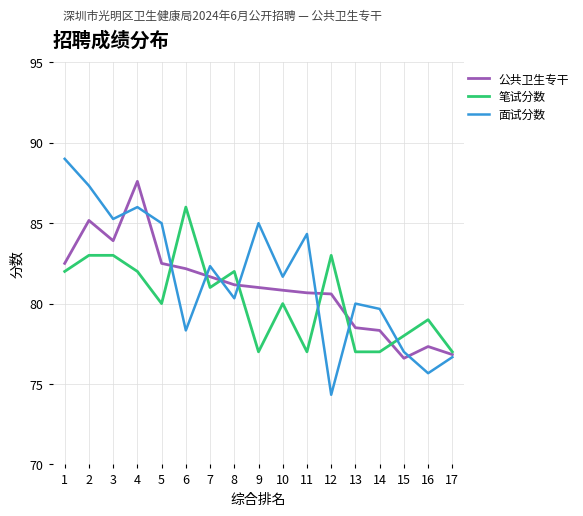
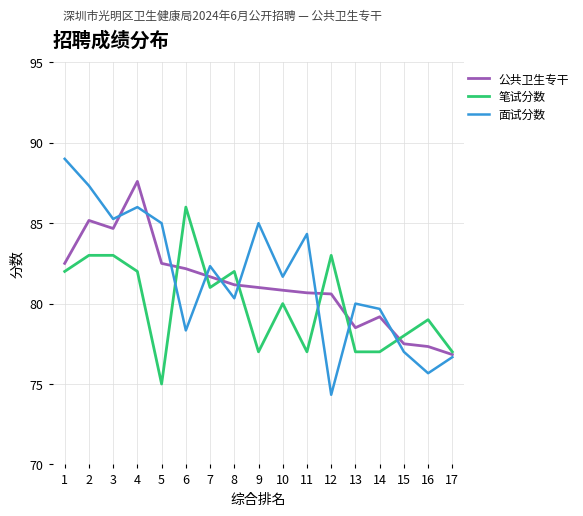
公共卫生专干, 3: 83.9 -> 84.7
笔试分数, 5: 80 -> 75
公共卫生专干, 14: 78.3 -> 79.2
公共卫生专干, 15: 76.6 -> 77.5
